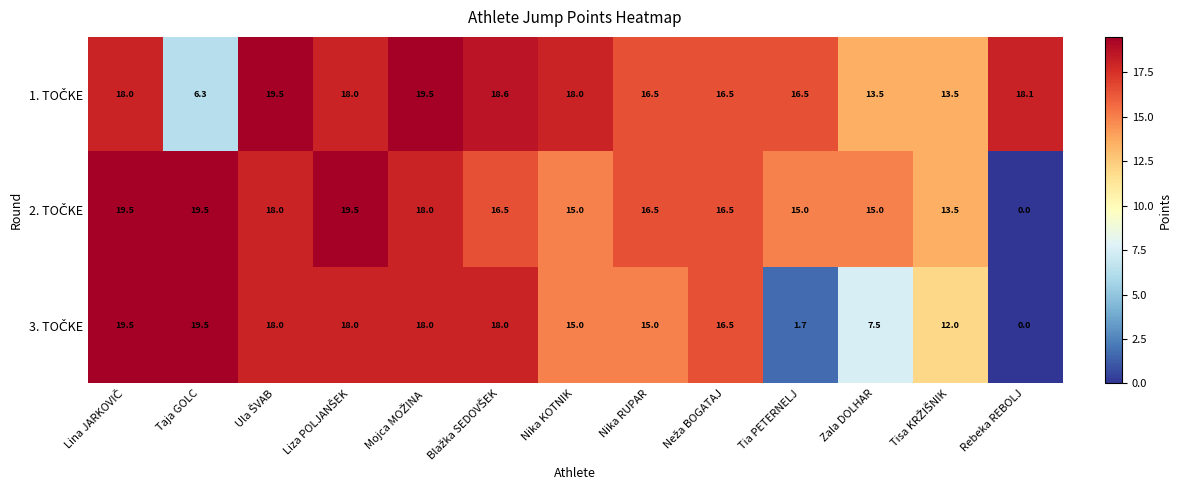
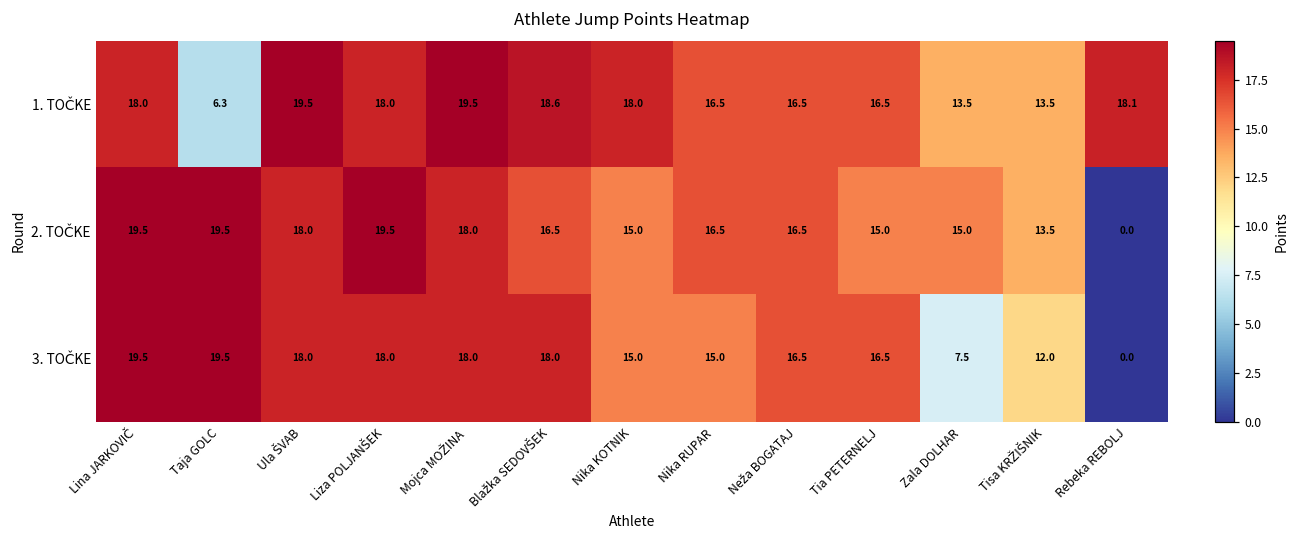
3. TOČKE, Tia PETERNELJ: 1.7 -> 16.5
